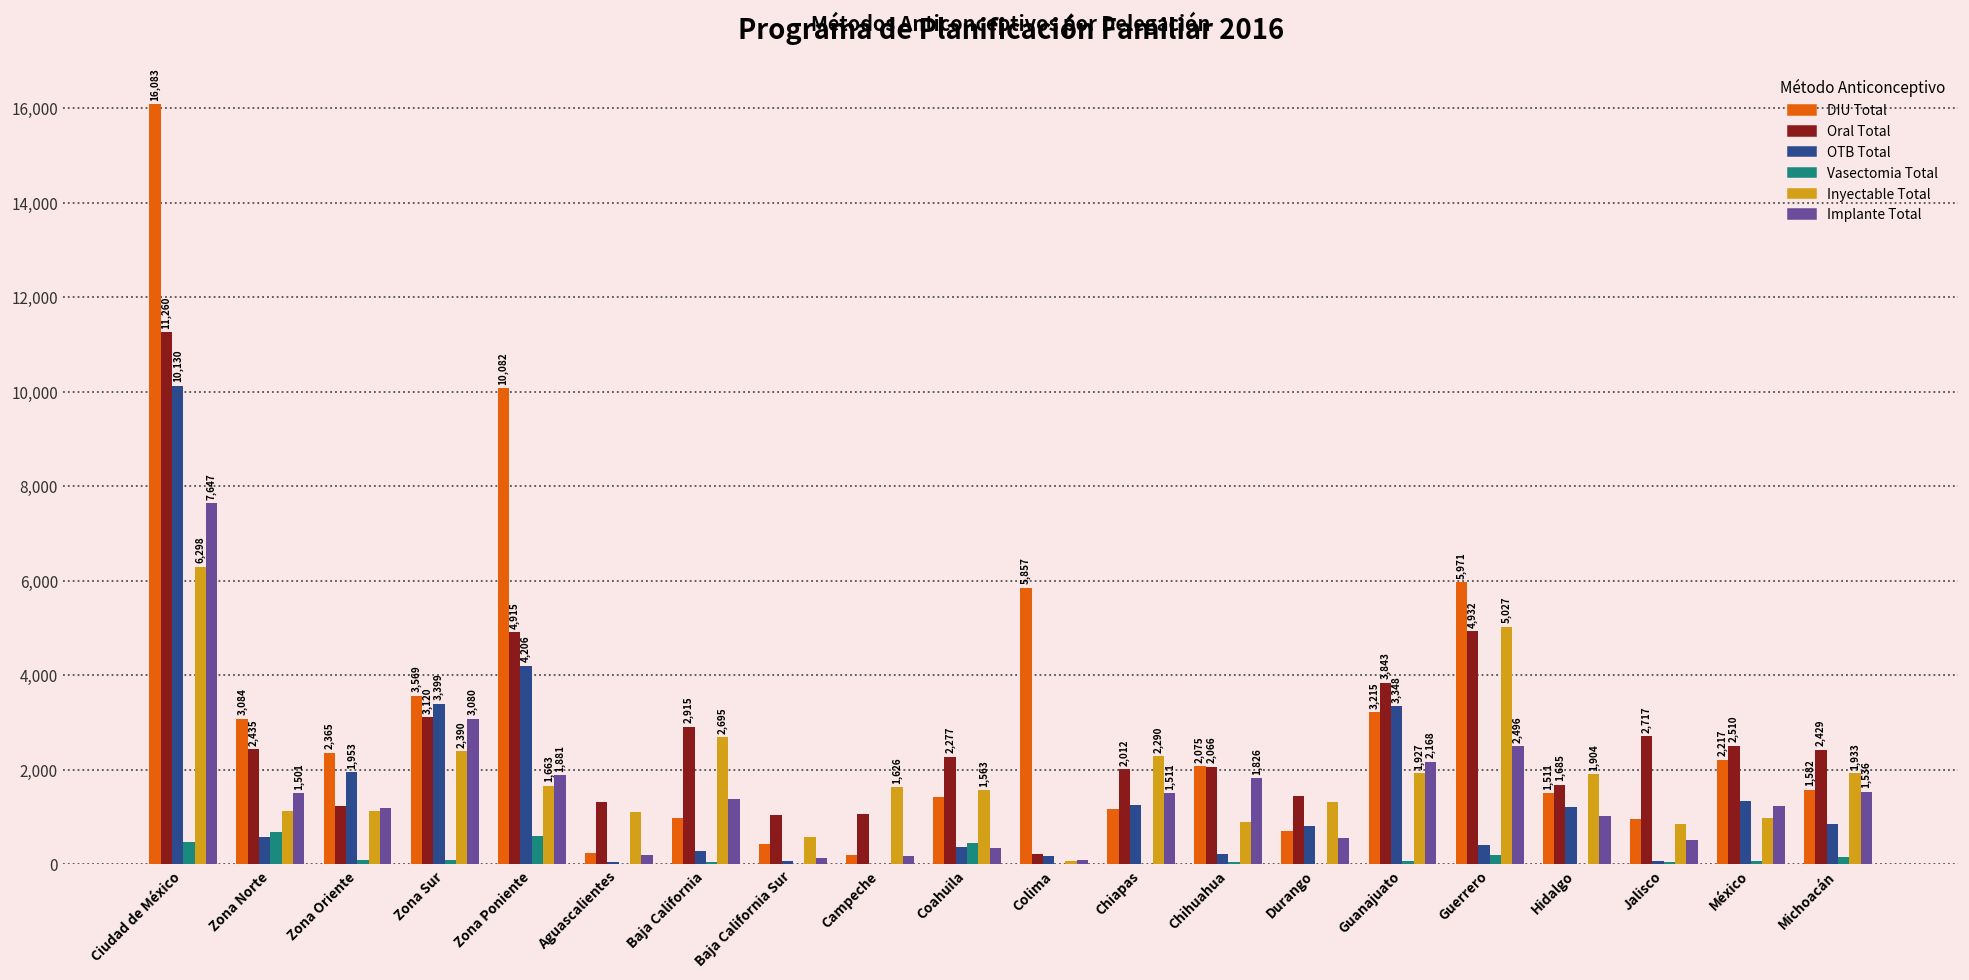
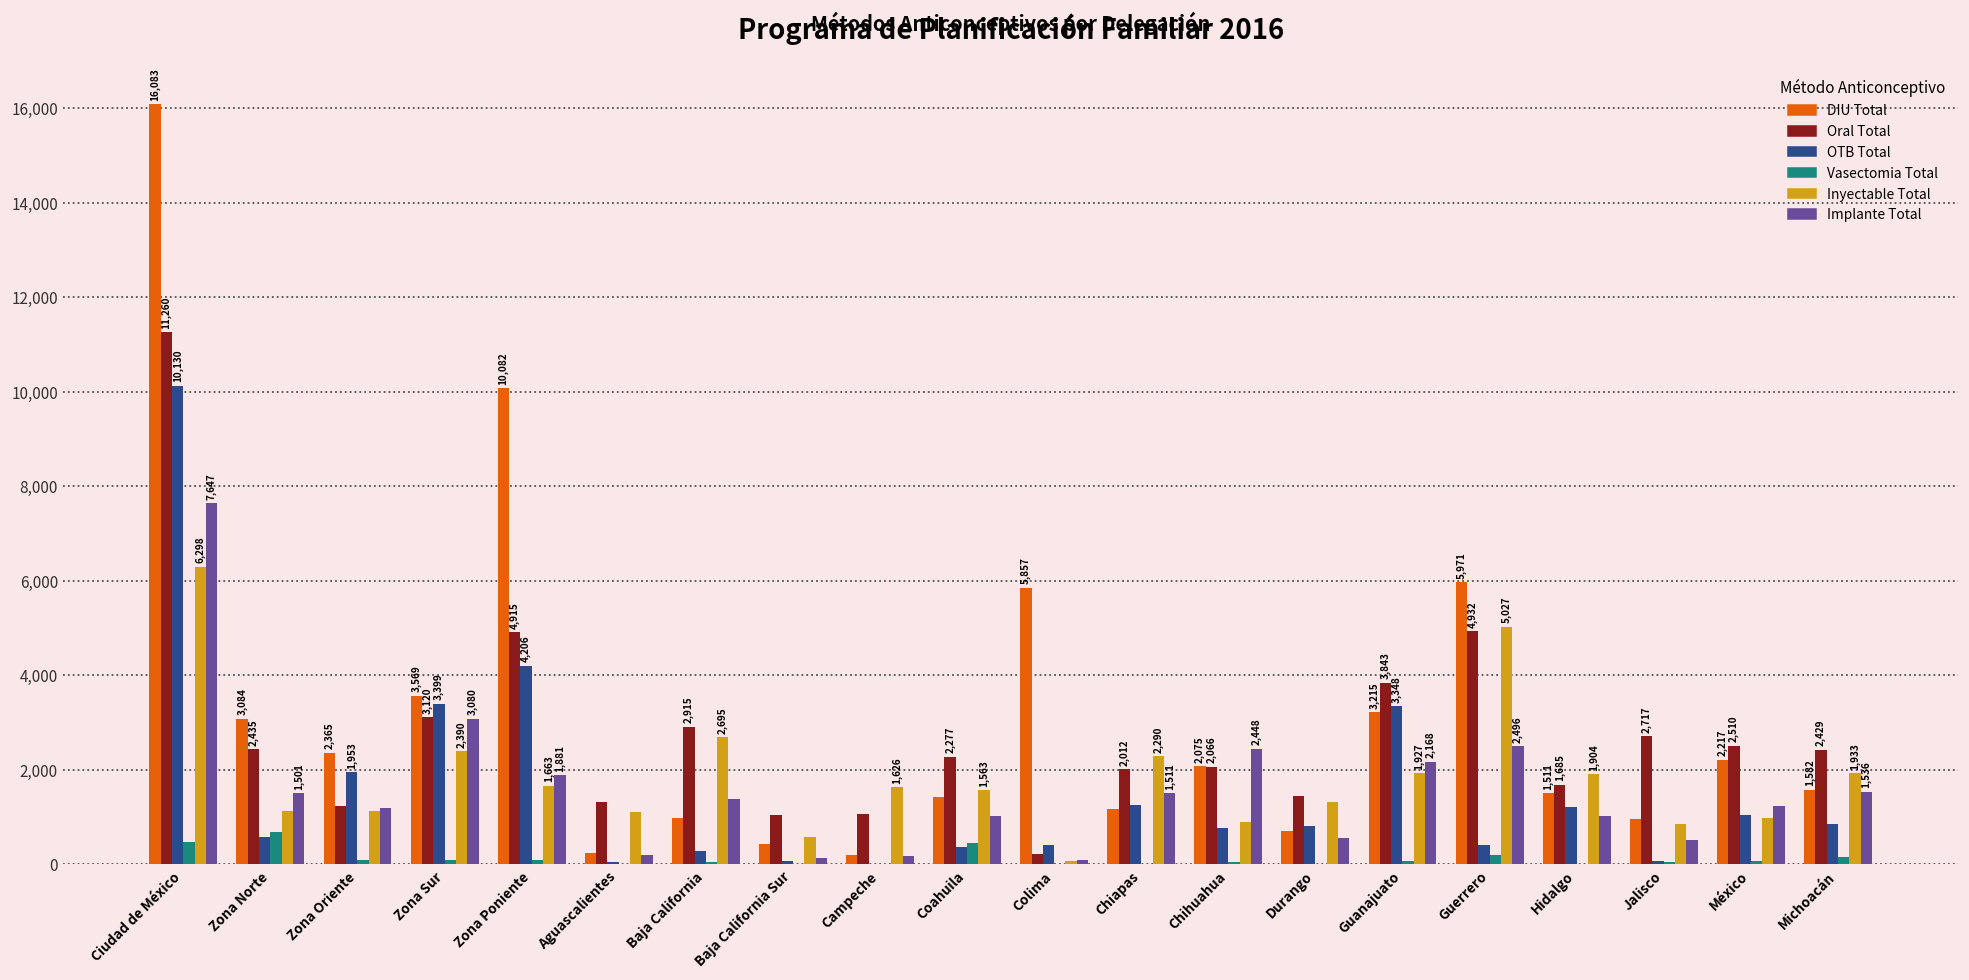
Vasectomia Total, Zona Poniente: 600 -> 100
Implante Total, Coahuila: 300 -> 1,000
OTB Total, Colima: 200 -> 400
OTB Total, Chihuahua: 200 -> 800
Implante Total, Chihuahua: 1,826 -> 2,448
OTB Total, México: 1,300 -> 1,100
